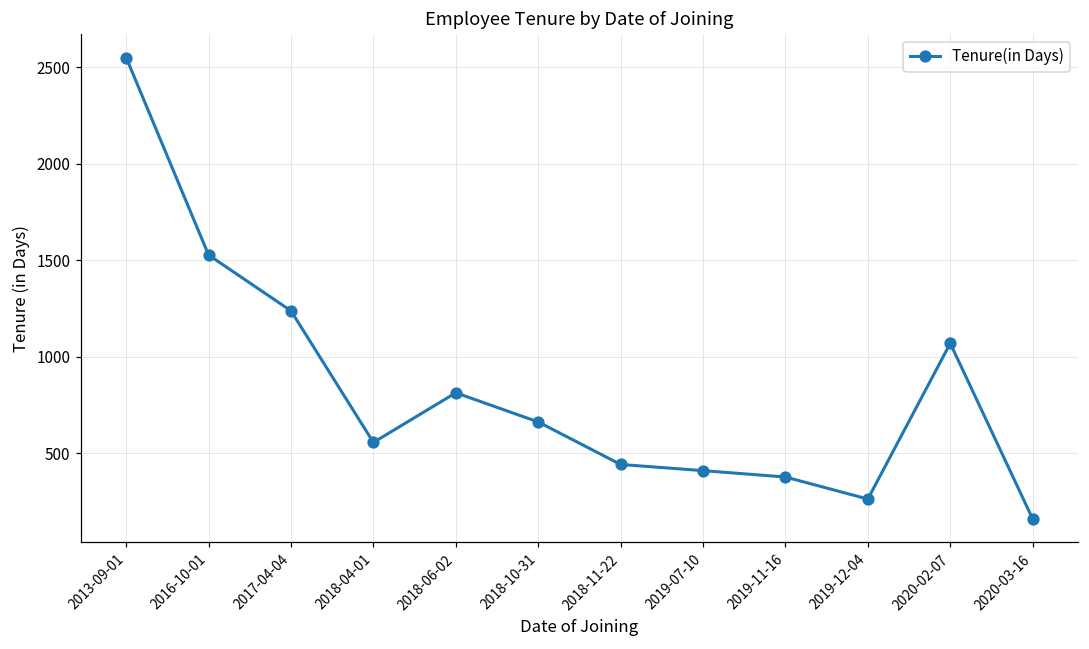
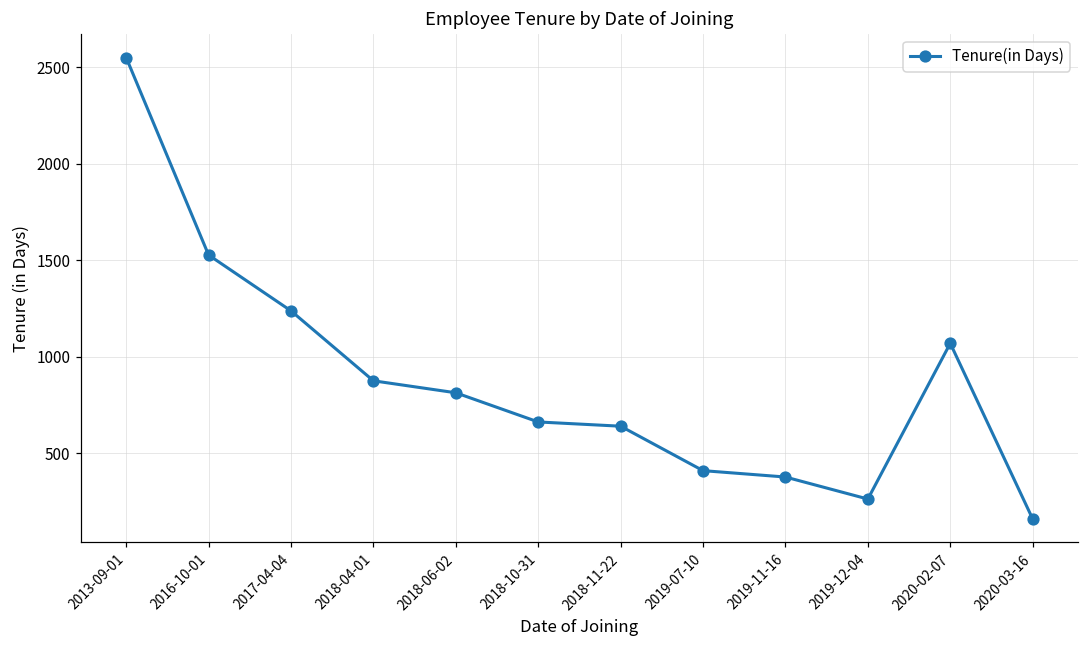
2018-04-01: 560 -> 880
2018-11-22: 440 -> 640
